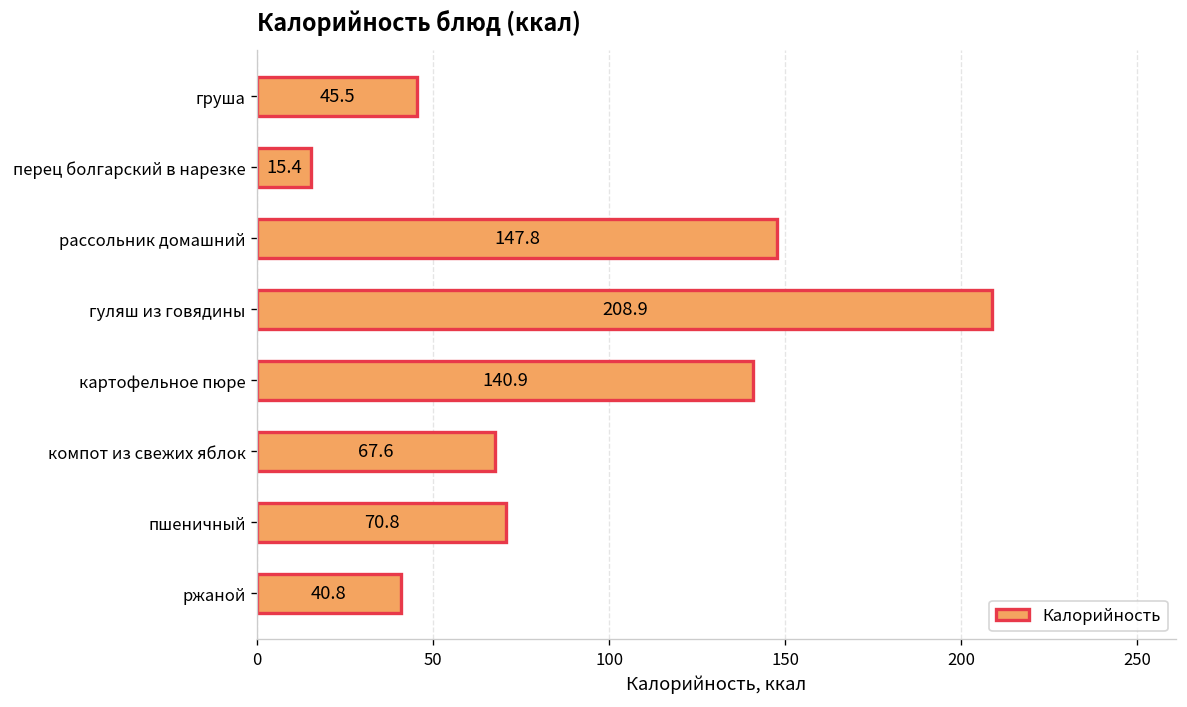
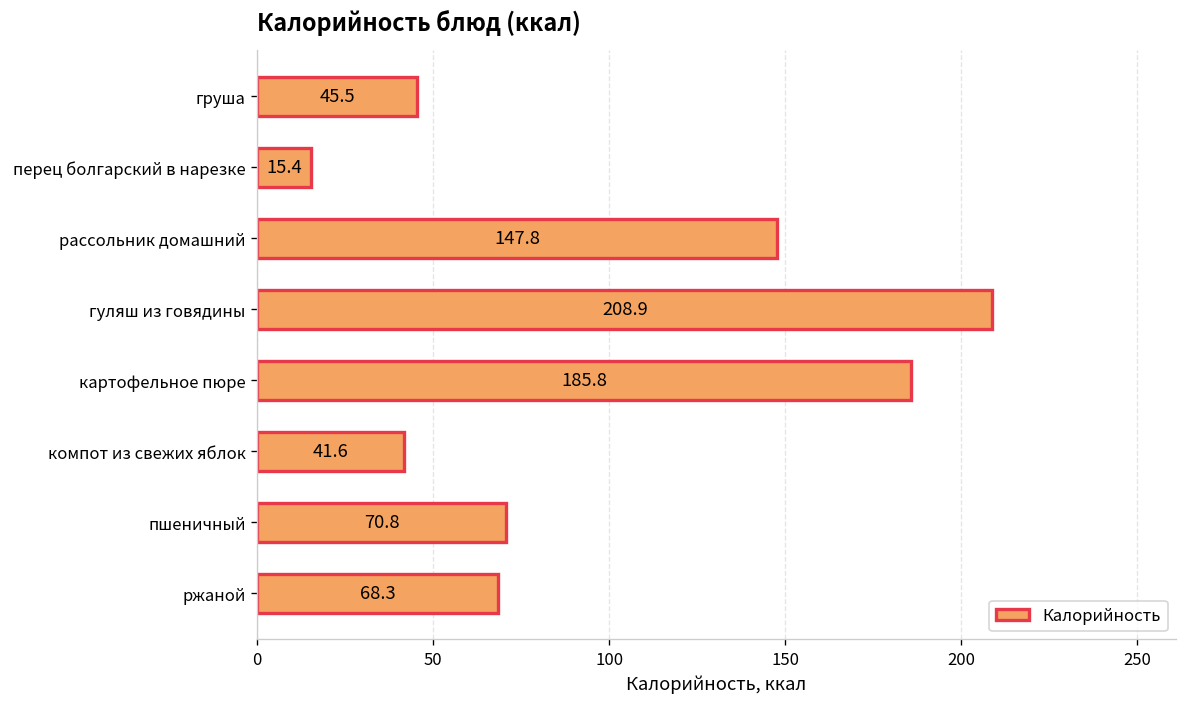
картофельное пюре: 140.9 -> 185.8
компот из свежих яблок: 67.6 -> 41.6
ржаной: 40.8 -> 68.3
